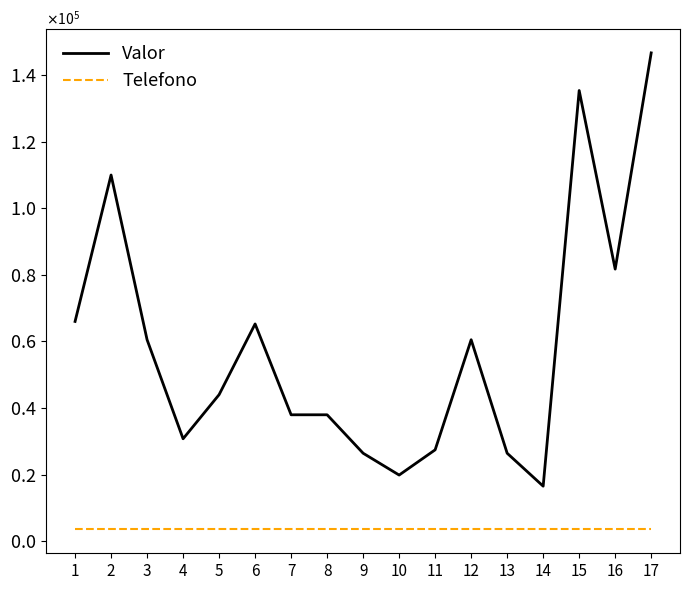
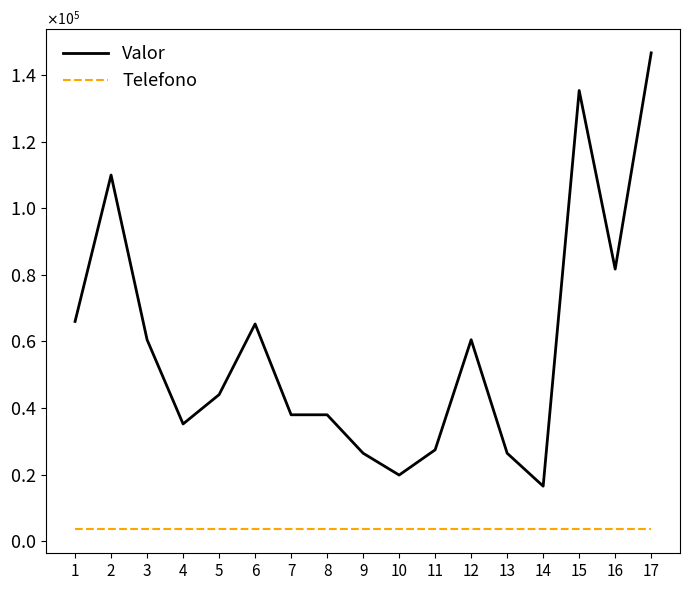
Valor, 4: 31000 -> 35000
